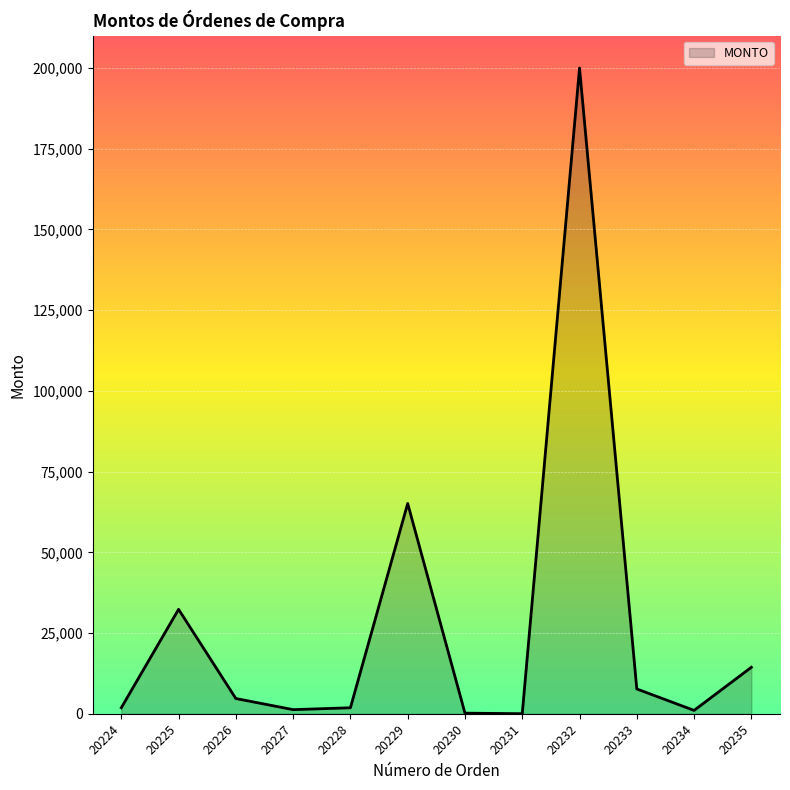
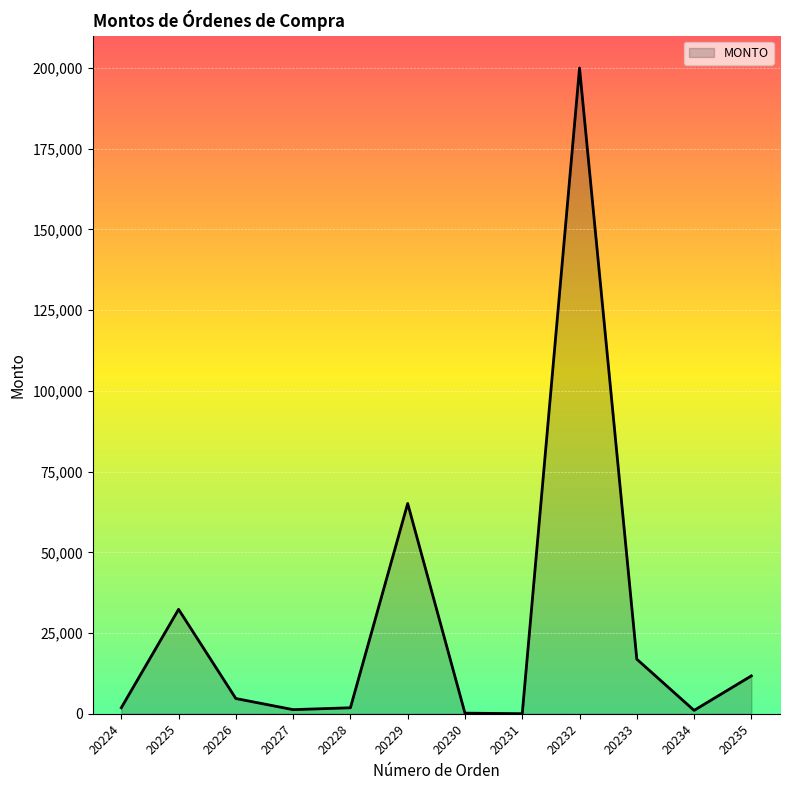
20233: 8,000 -> 17,000
20235: 14,000 -> 12,000
